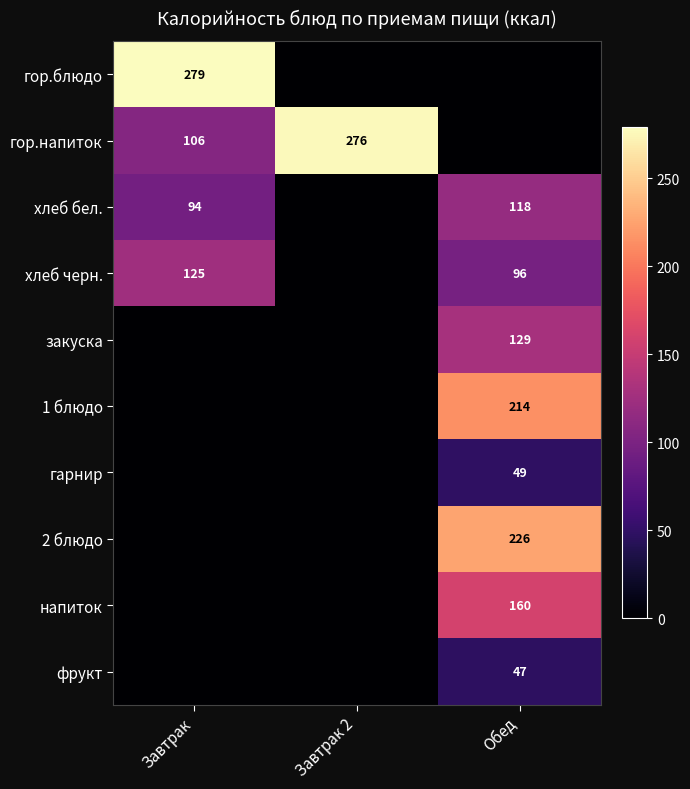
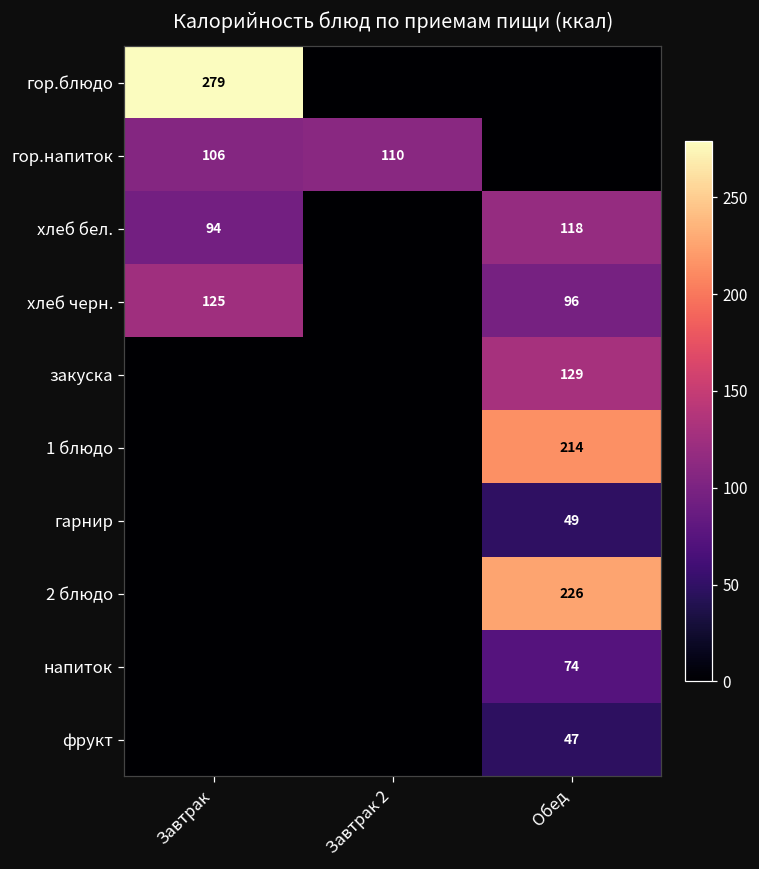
гор.напиток, Завтрак 2: 276 -> 110
напиток, Обед: 160 -> 74
